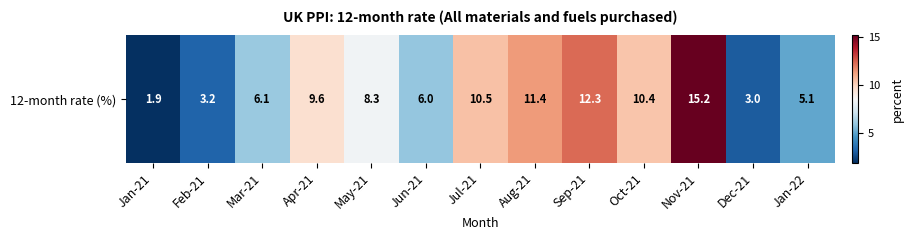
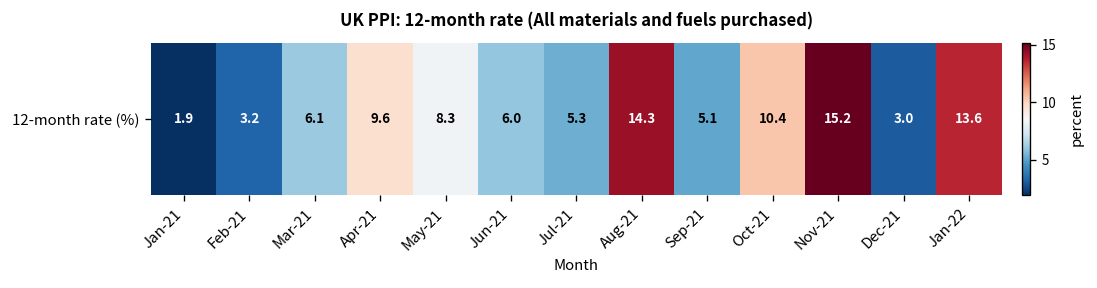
12-month rate (%), Jul-21: 10.5 -> 5.3
12-month rate (%), Aug-21: 11.4 -> 14.3
12-month rate (%), Sep-21: 12.3 -> 5.1
12-month rate (%), Jan-22: 5.1 -> 13.6
